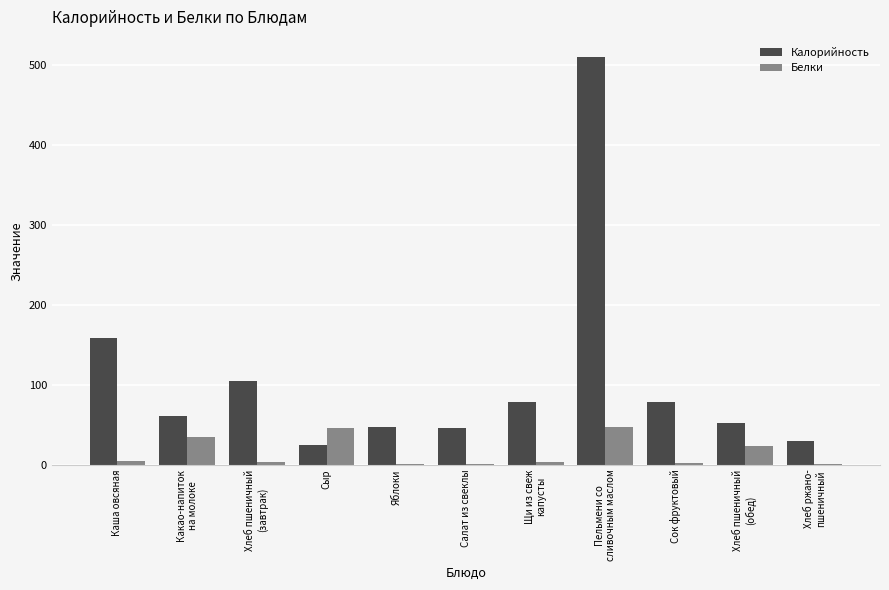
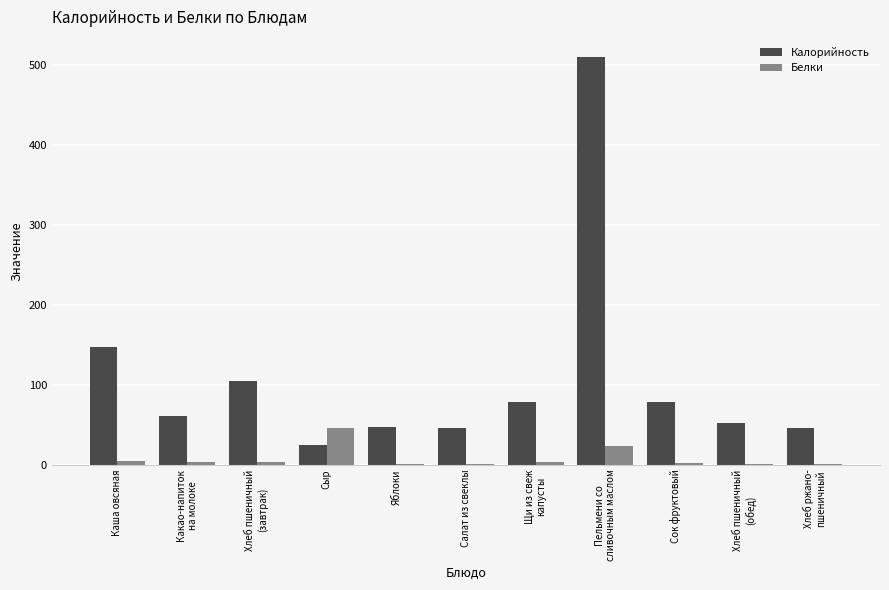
Калорийность, Каша овсяная: 160 -> 150
Белки, Какао-напиток на молоке: 30 -> 0
Белки, Пельмени со сливочным маслом: 50 -> 20
Белки, Хлеб пшеничный (обед): 20 -> 0
Калорийность, Хлеб ржано- пшеничный: 30 -> 50
